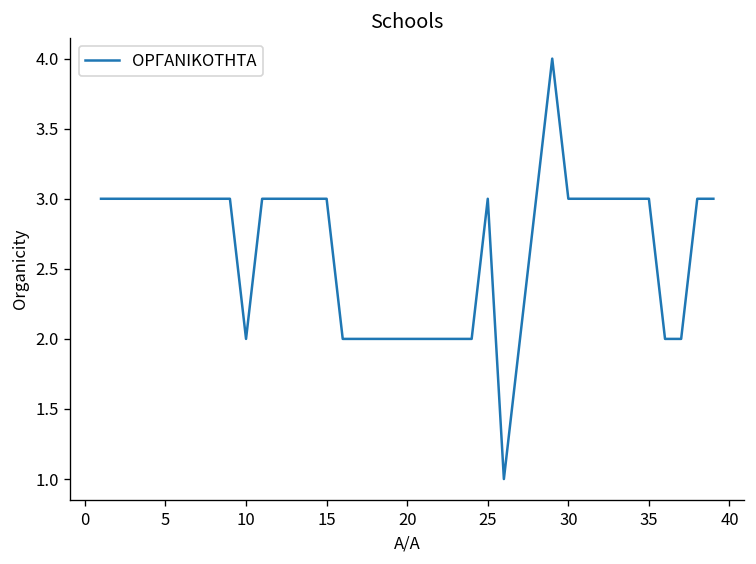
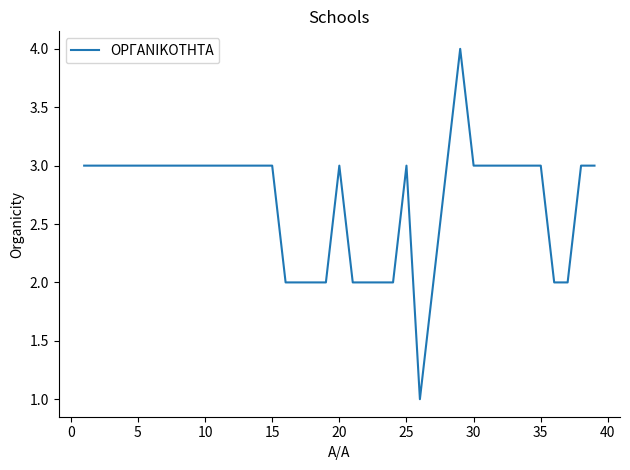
10: 2 -> 3
20: 2 -> 3
